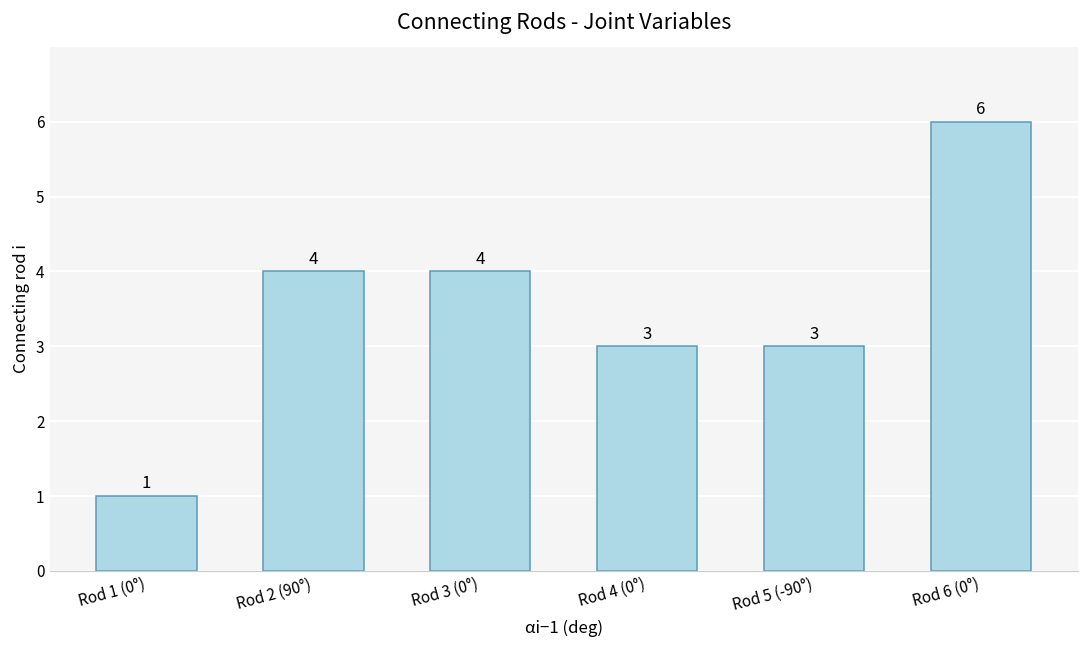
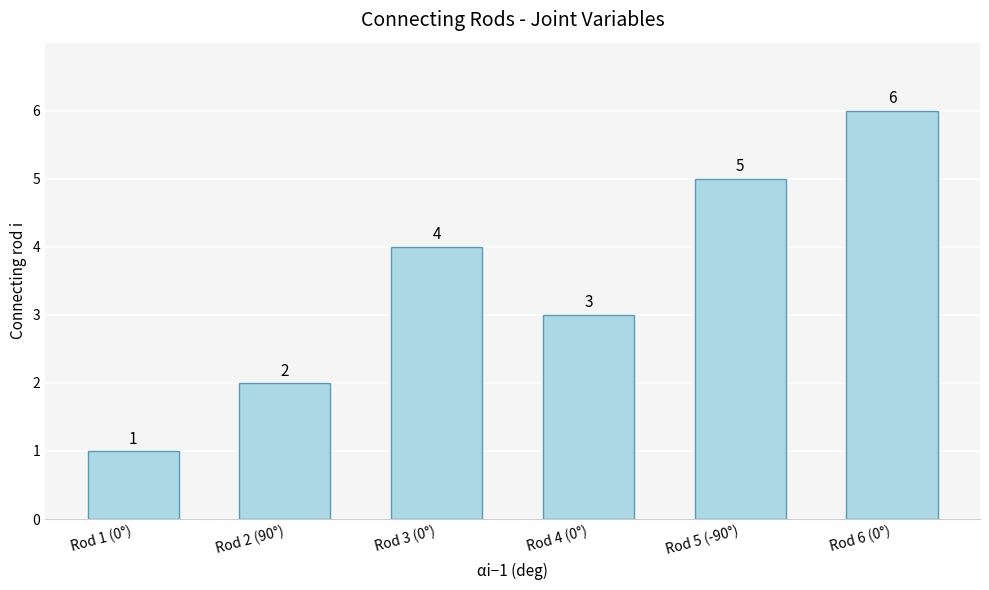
Rod 2 (90°): 4 -> 2
Rod 5 (-90°): 3 -> 5
